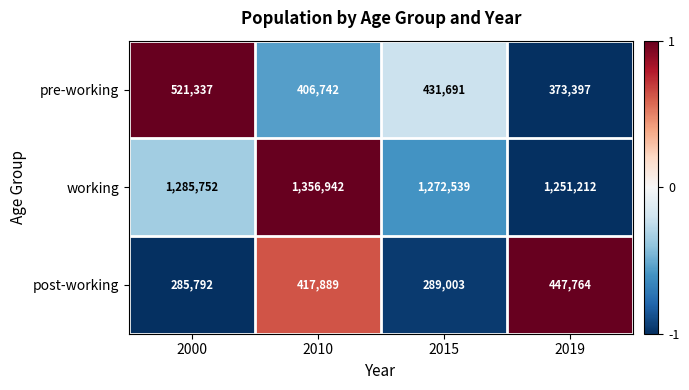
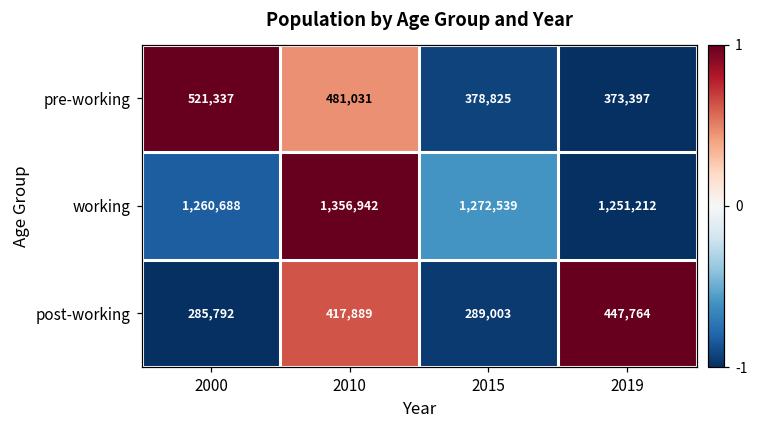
pre-working, 2010: 406,742 -> 481,031
pre-working, 2015: 431,691 -> 378,825
working, 2000: 1,285,752 -> 1,260,688
